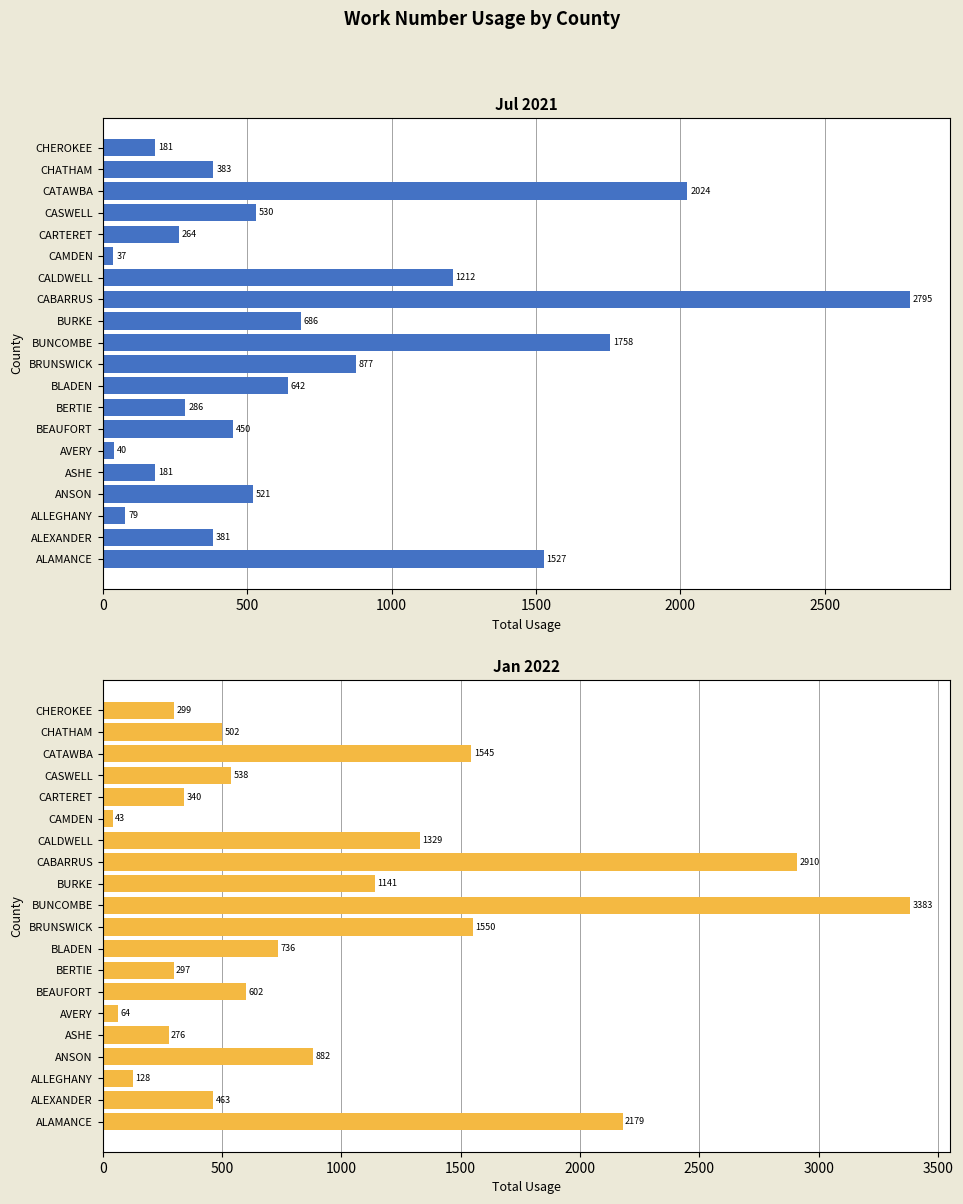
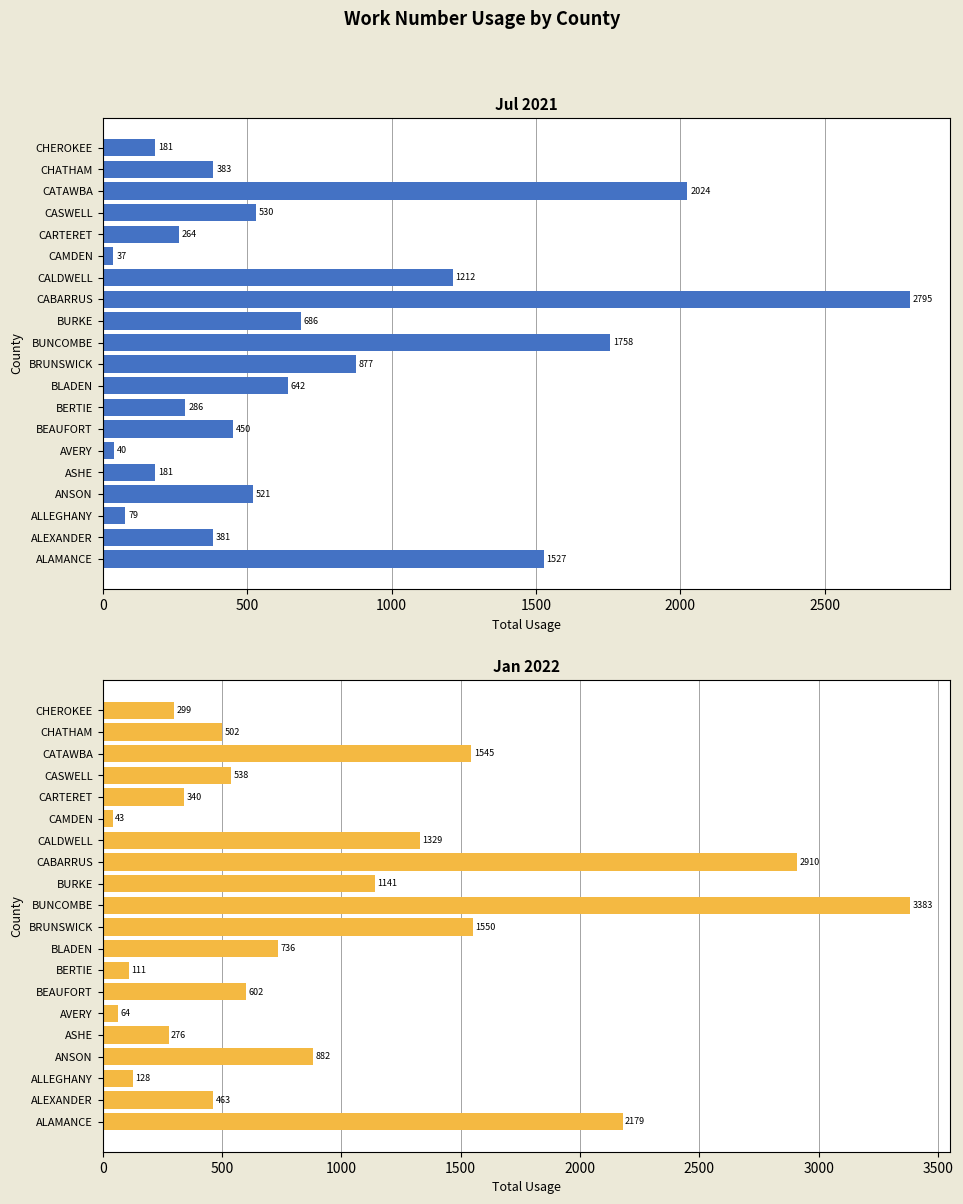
Jan 2022, BERTIE: 297 -> 111
